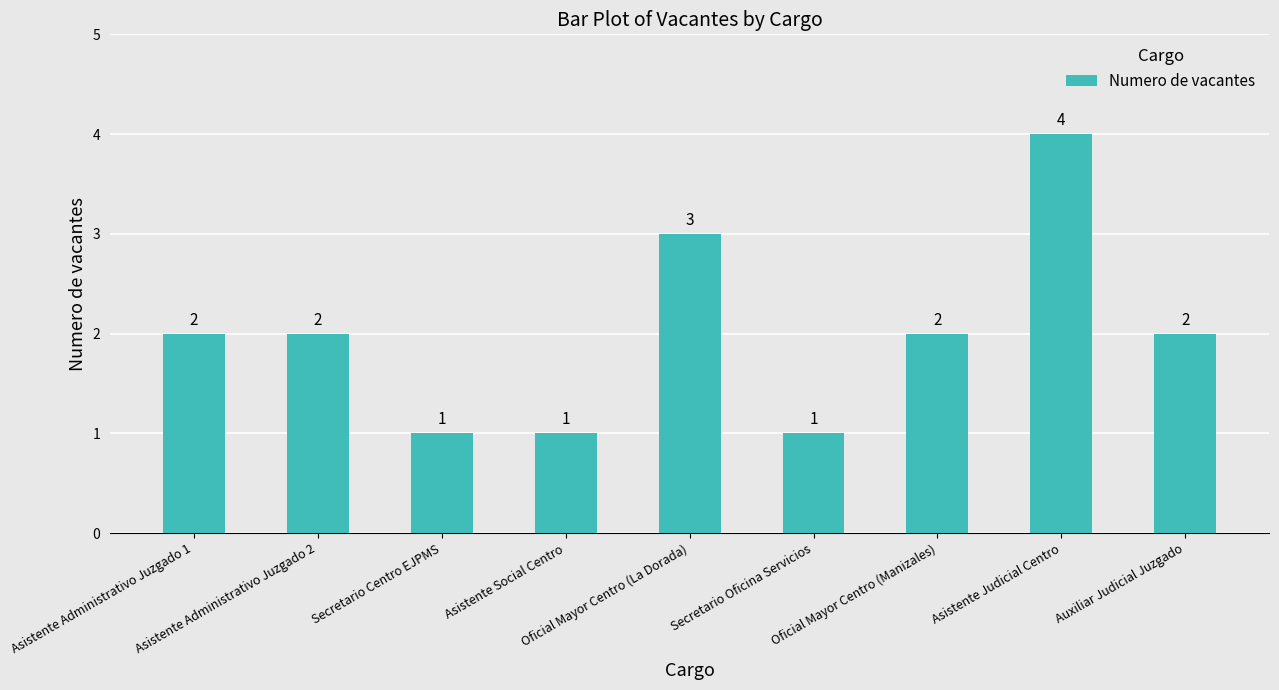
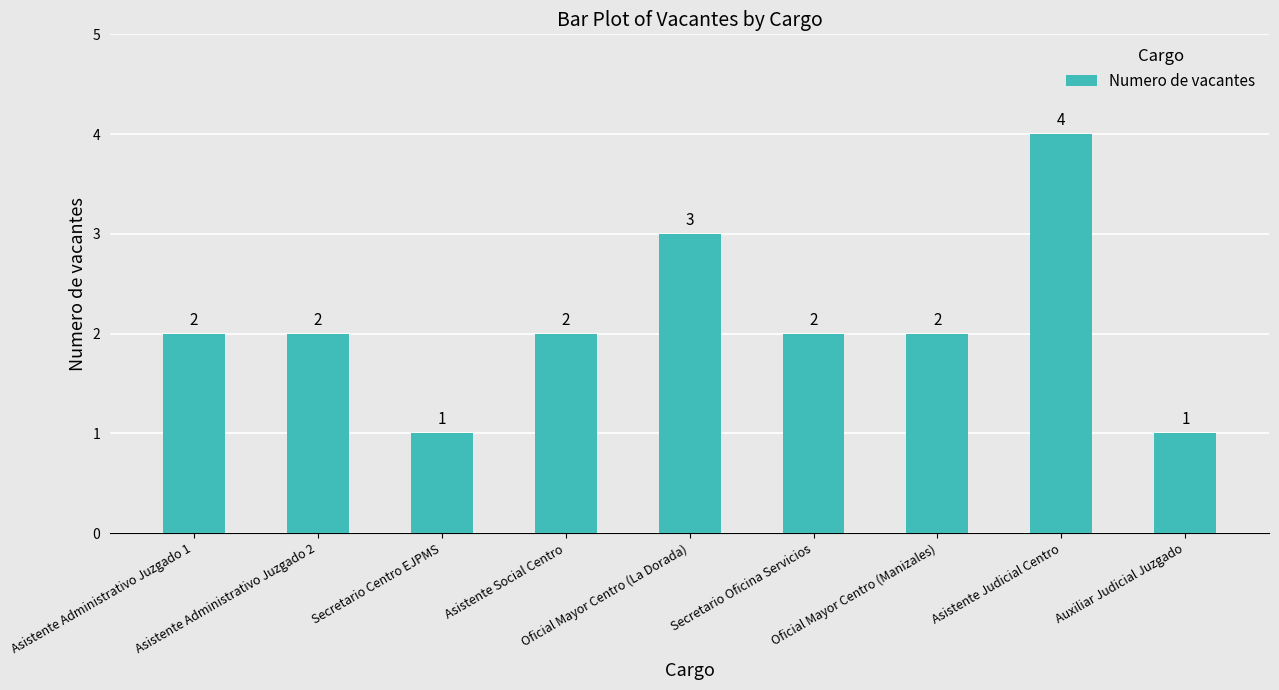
Asistente Social Centro: 1 -> 2
Secretario Oficina Servicios: 1 -> 2
Auxiliar Judicial Juzgado: 2 -> 1
